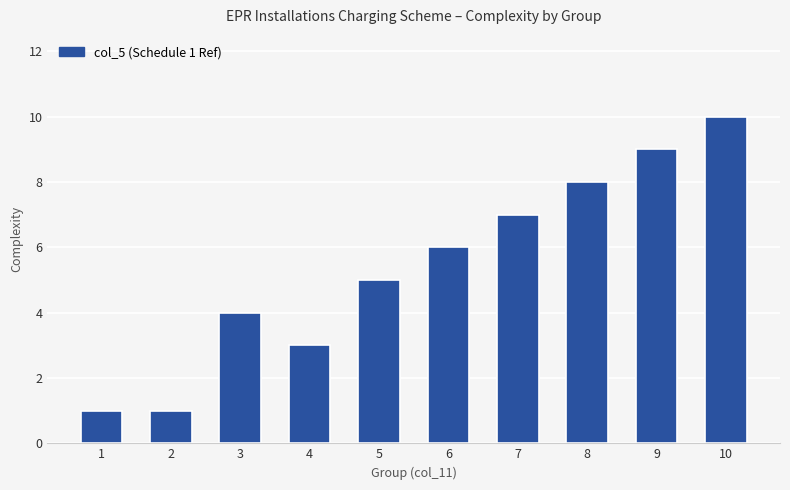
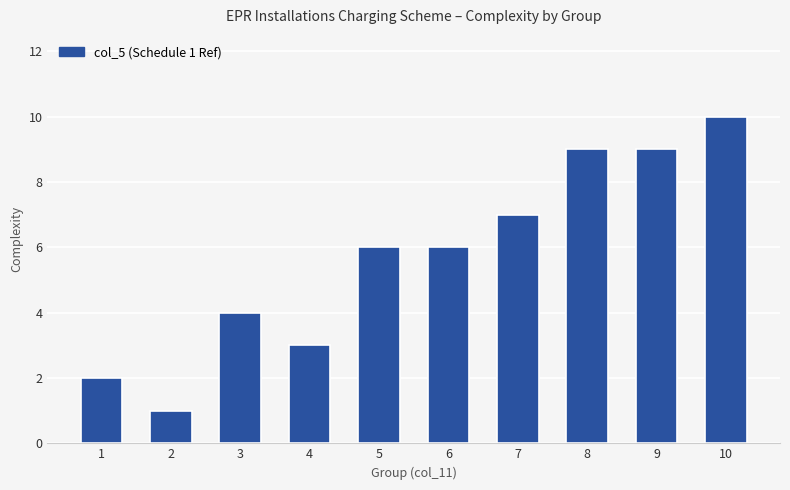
1: 1 -> 2
5: 5 -> 6
8: 8 -> 9
